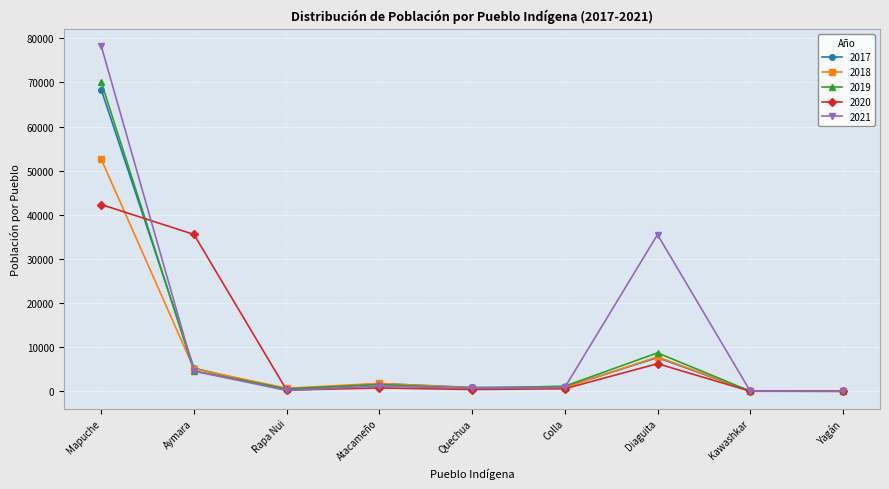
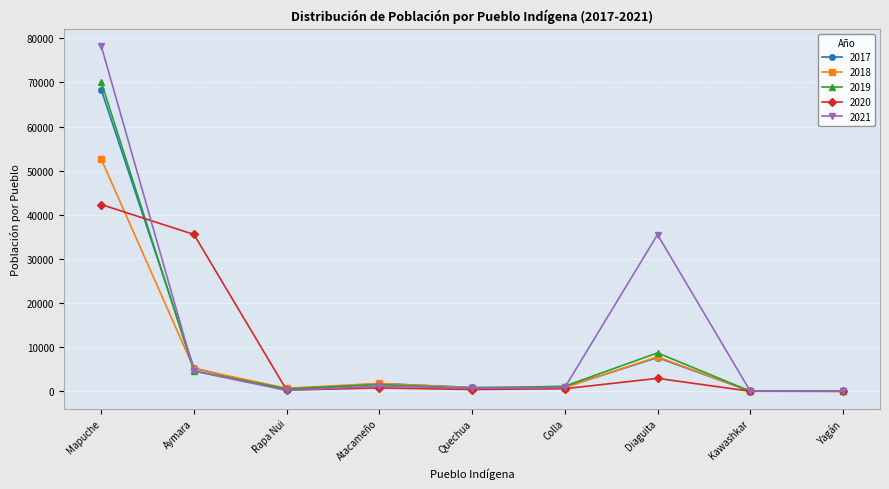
2020, Diaguita: 6000 -> 3000
